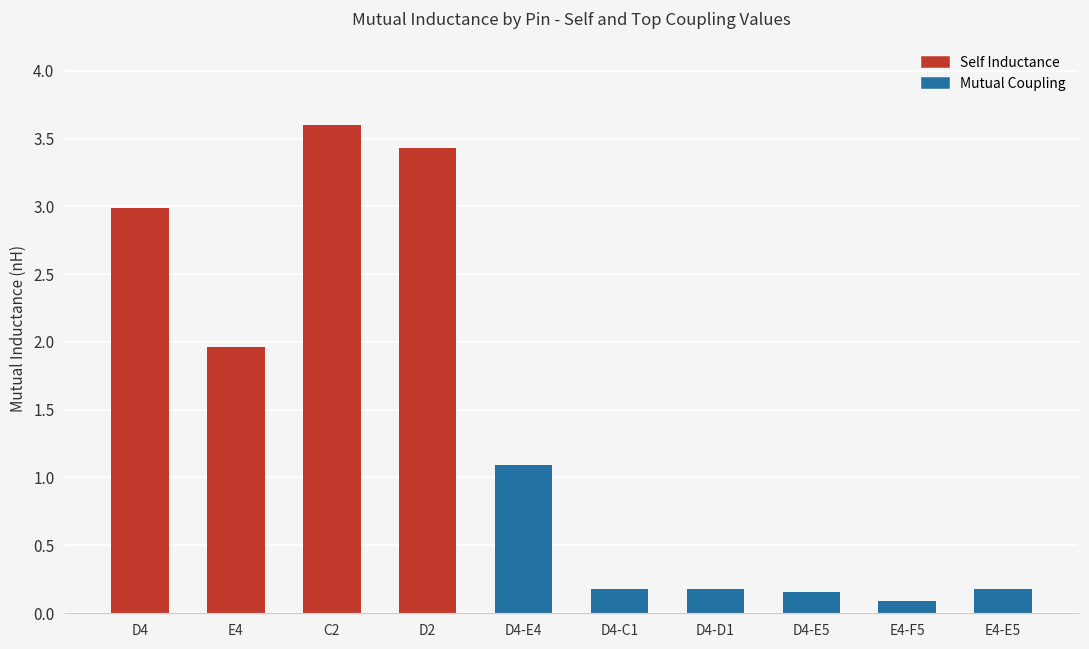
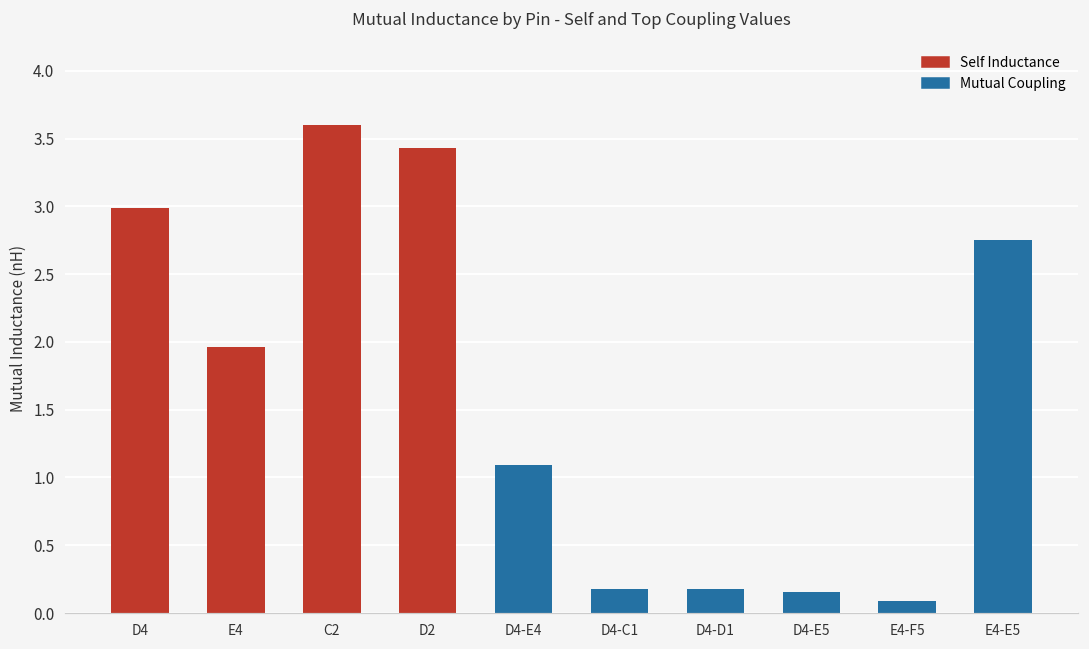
E4-E5: 0.18 -> 2.75
